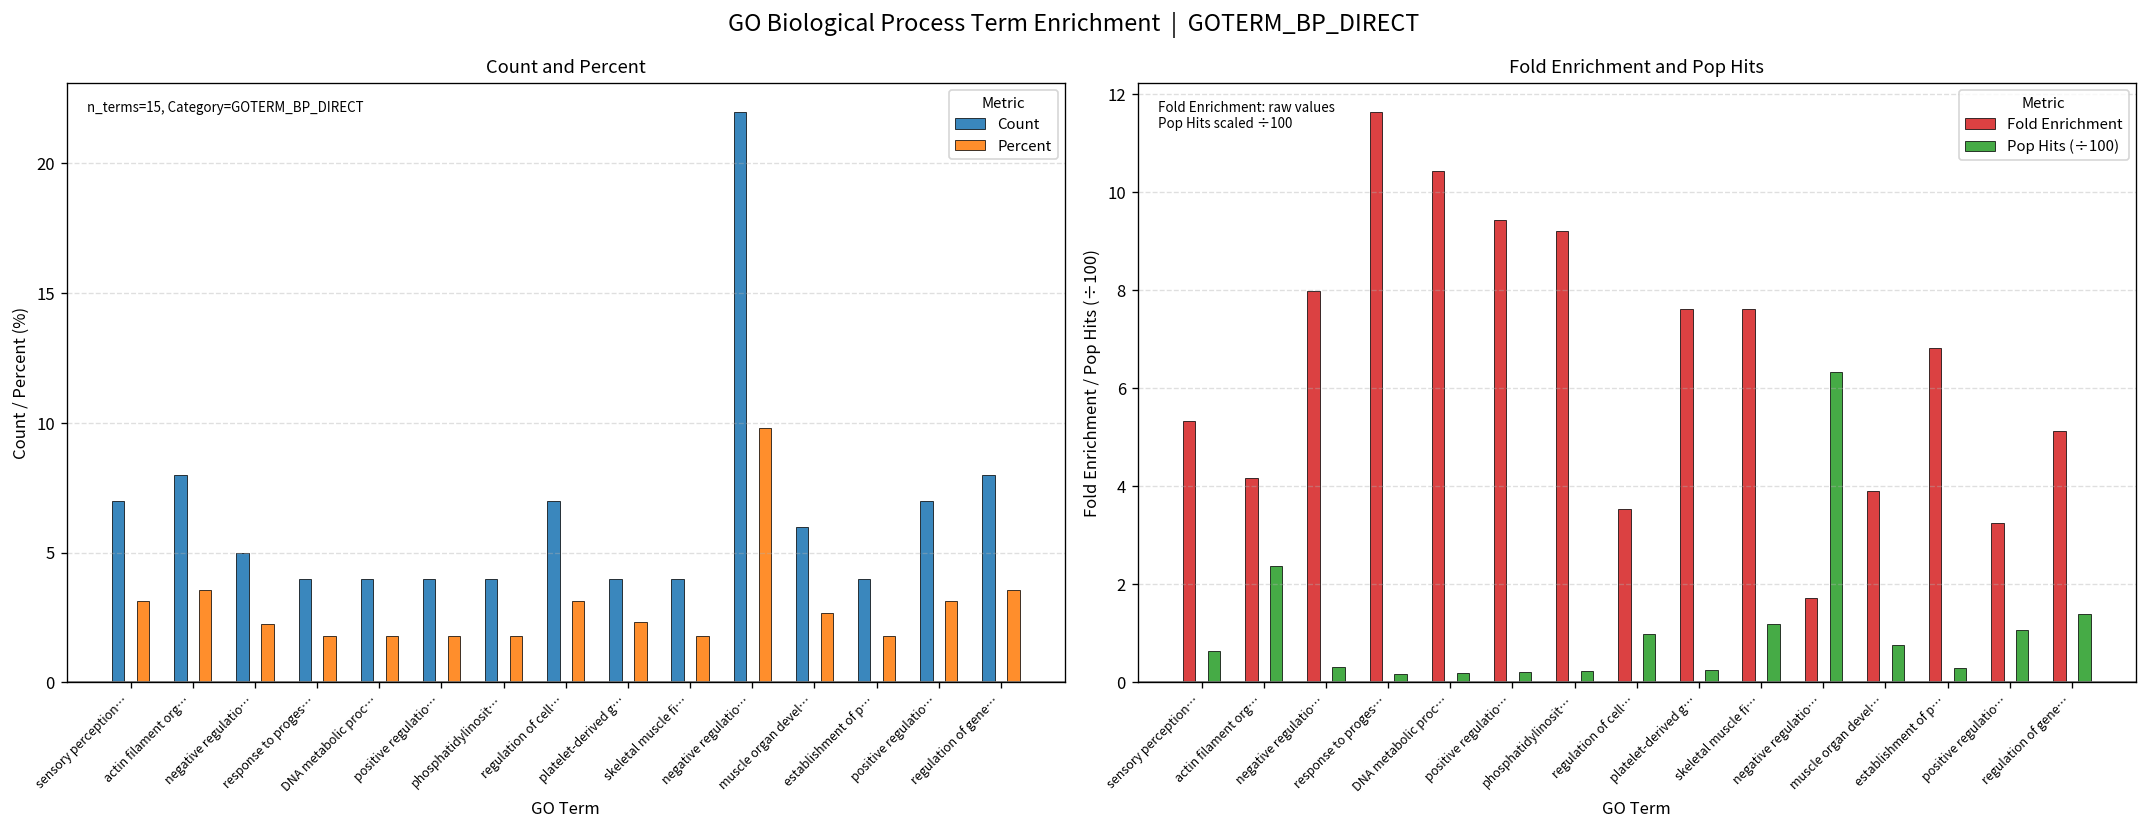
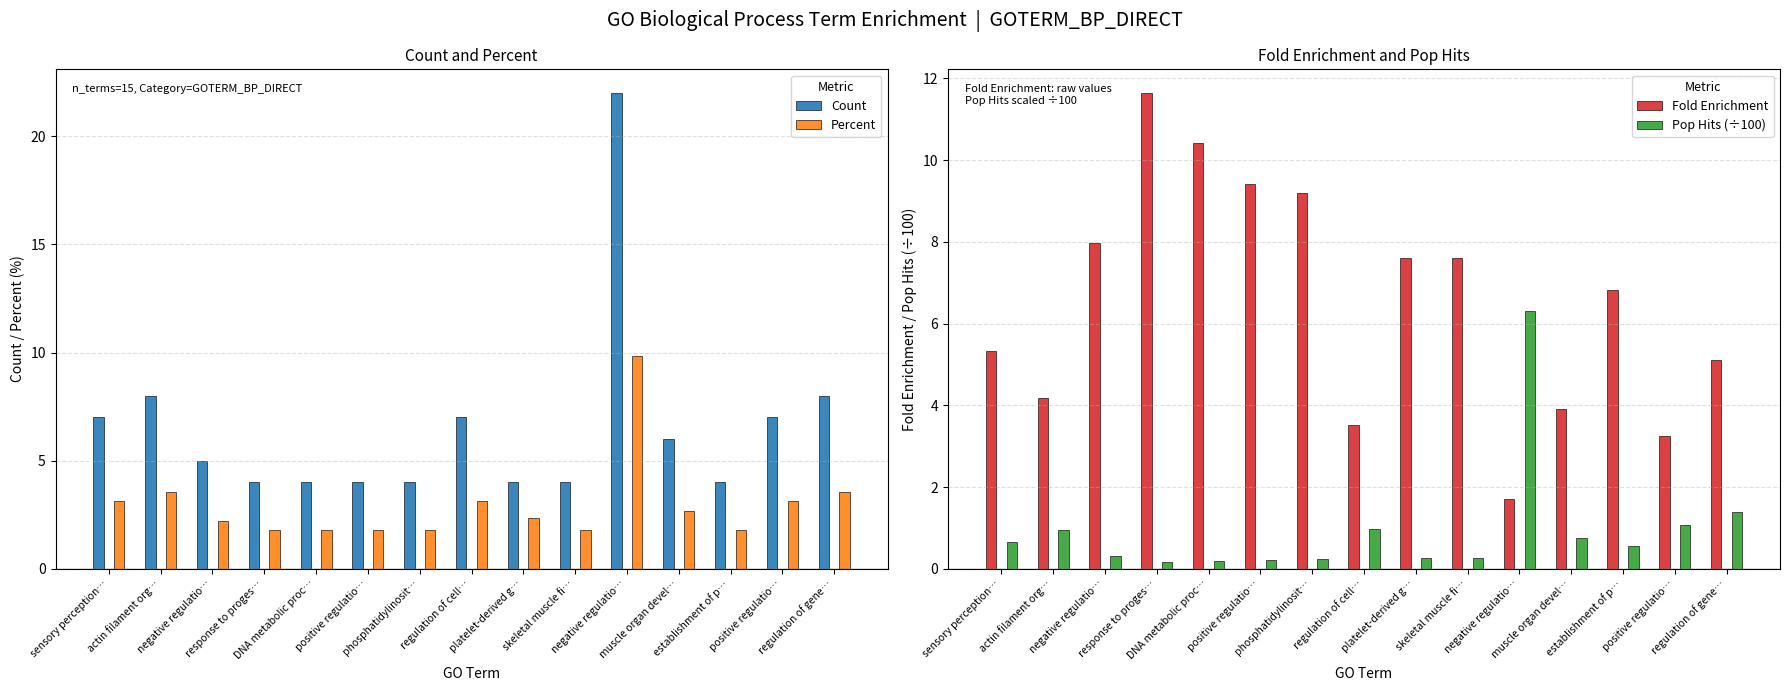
Fold Enrichment and Pop Hits, Pop Hits (÷100), actin filament org…: 2.4 -> 1.0
Fold Enrichment and Pop Hits, Pop Hits (÷100), skeletal muscle fi…: 1.2 -> 0.3
Fold Enrichment and Pop Hits, Pop Hits (÷100), establishment of p…: 0.3 -> 0.6
